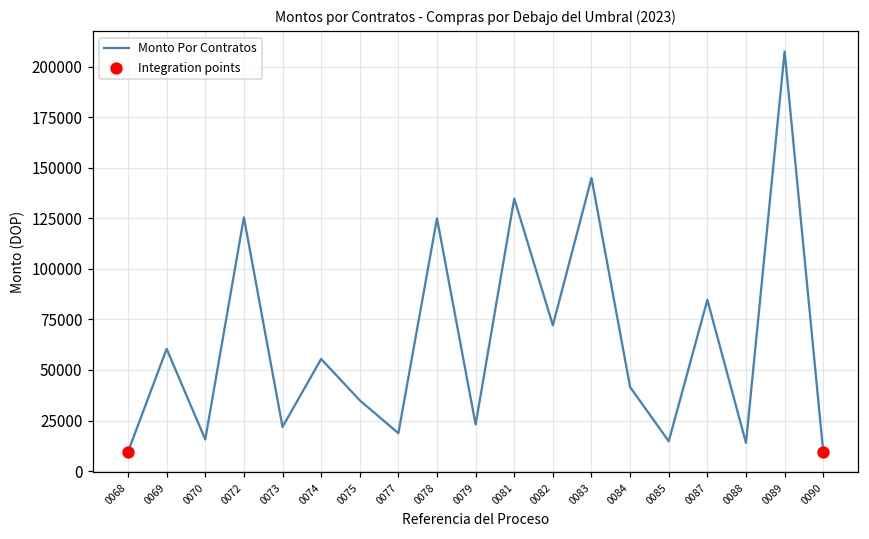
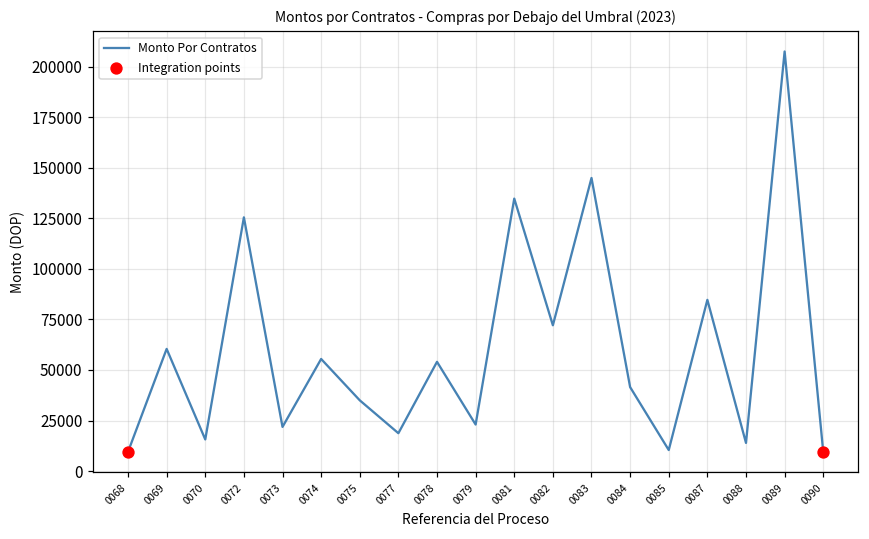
Monto Por Contratos, 0078: 125000 -> 54000
Monto Por Contratos, 0085: 15000 -> 10000
